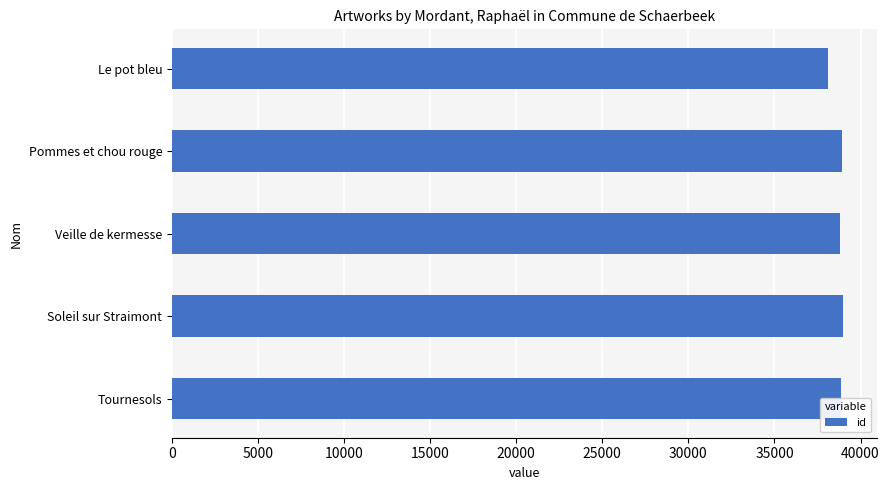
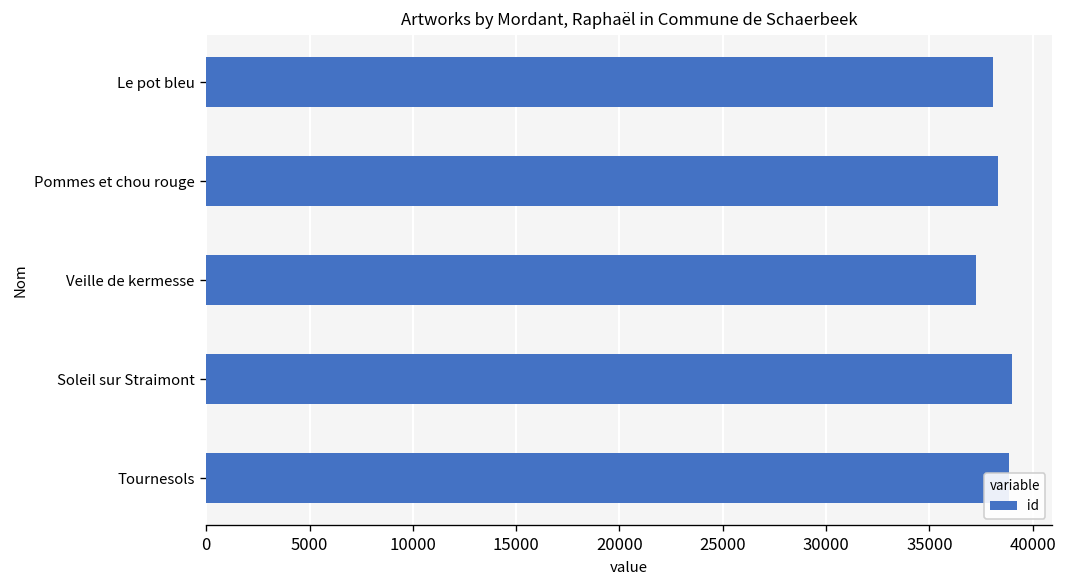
Pommes et chou rouge: 38900 -> 38300
Veille de kermesse: 38800 -> 37300
